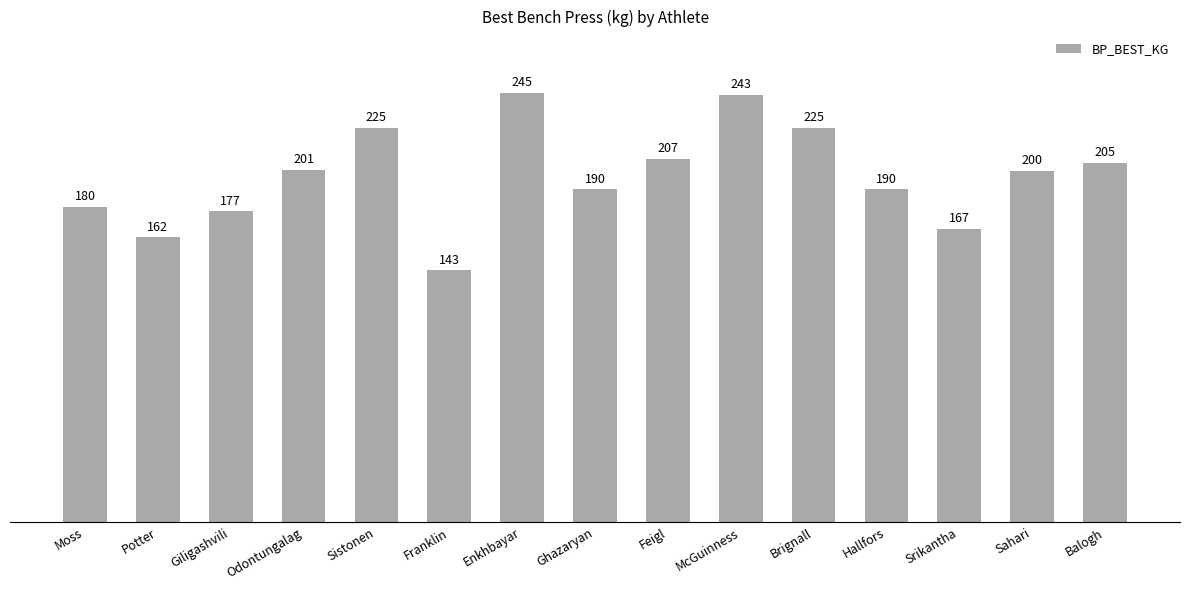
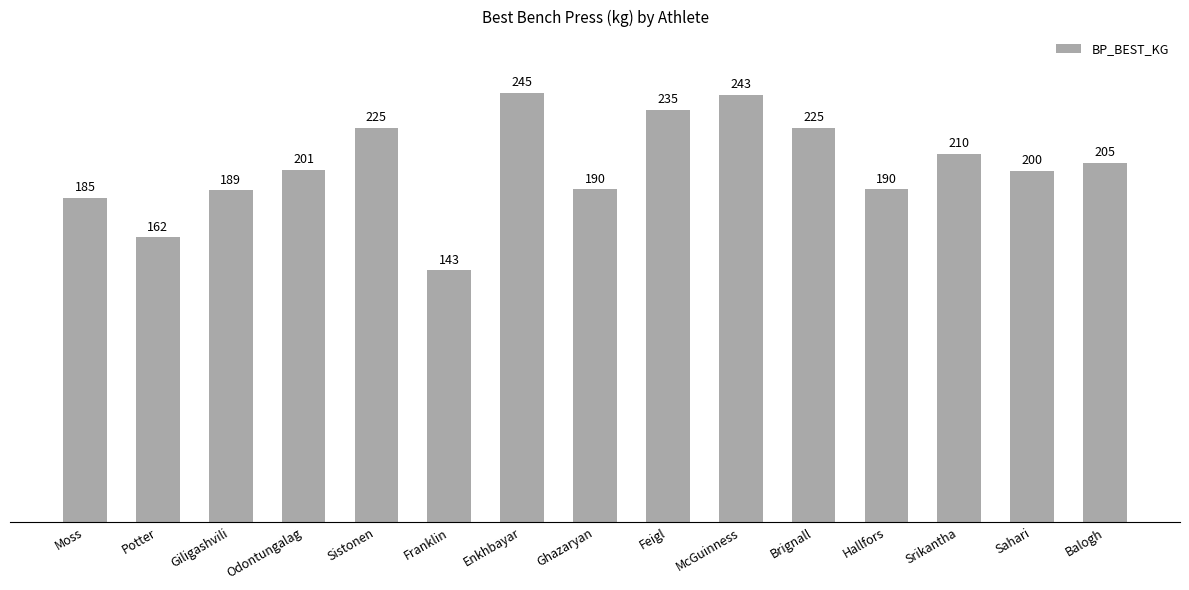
Moss: 180 -> 185
Giligashvili: 177 -> 189
Feigl: 207 -> 235
Srikantha: 167 -> 210
